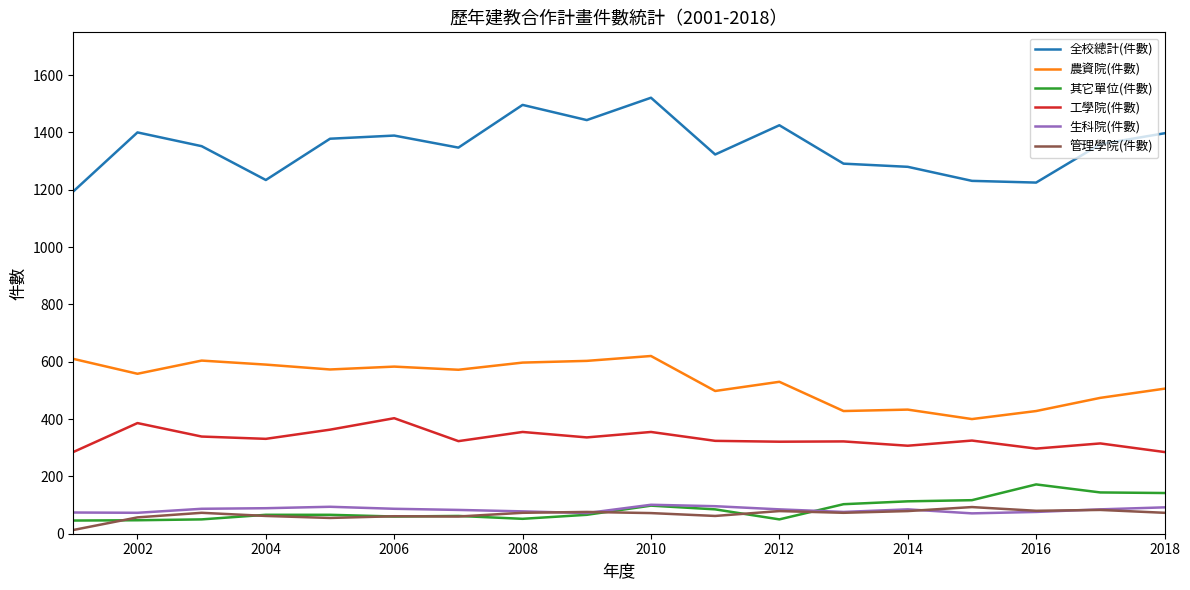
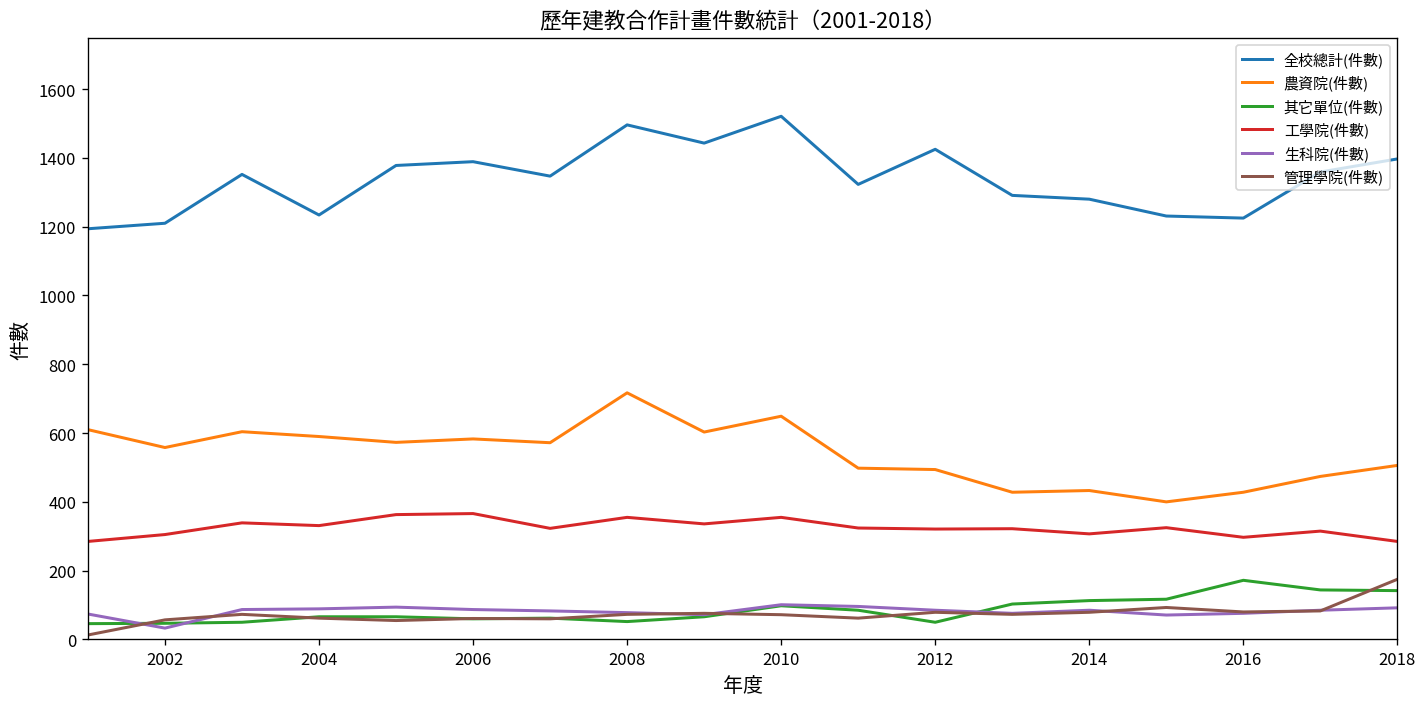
全校總計(件數), 2002: 1400 -> 1210
工學院(件數), 2002: 390 -> 310
生科院(件數), 2002: 70 -> 30
工學院(件數), 2006: 400 -> 370
農資院(件數), 2008: 600 -> 720
農資院(件數), 2010: 620 -> 650
農資院(件數), 2012: 530 -> 490
管理學院(件數), 2018: 70 -> 180
